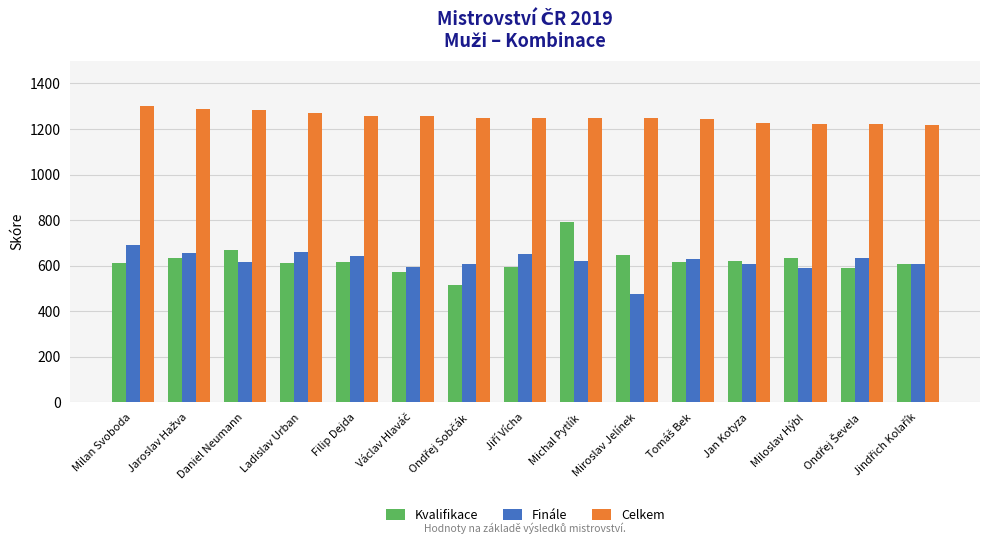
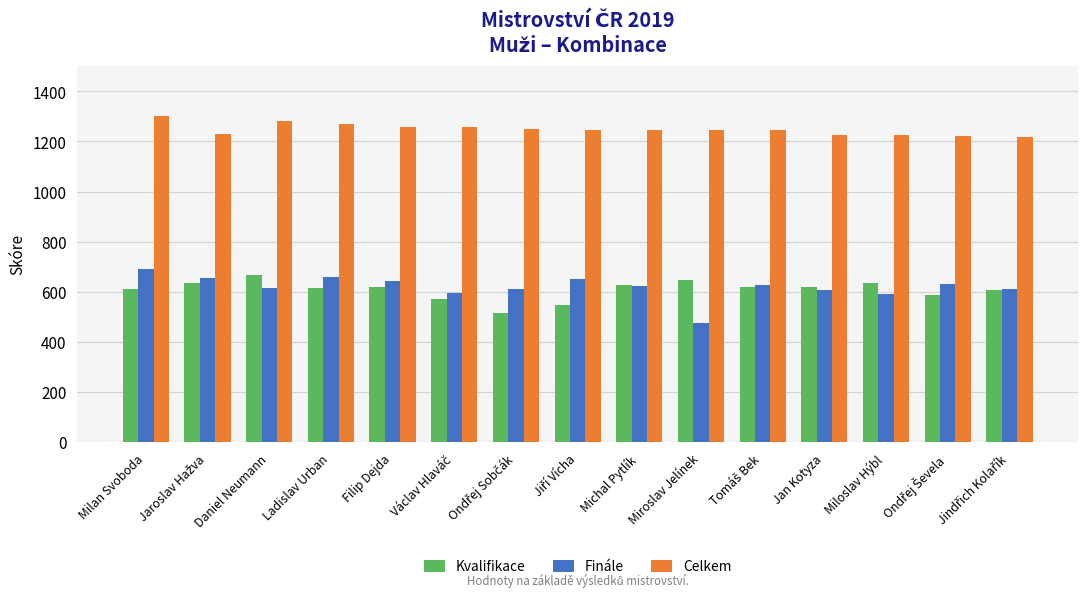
Celkem, Jaroslav Hažva: 1290 -> 1230
Kvalifikace, Jiří Vícha: 600 -> 550
Kvalifikace, Michal Pytlík: 790 -> 630
